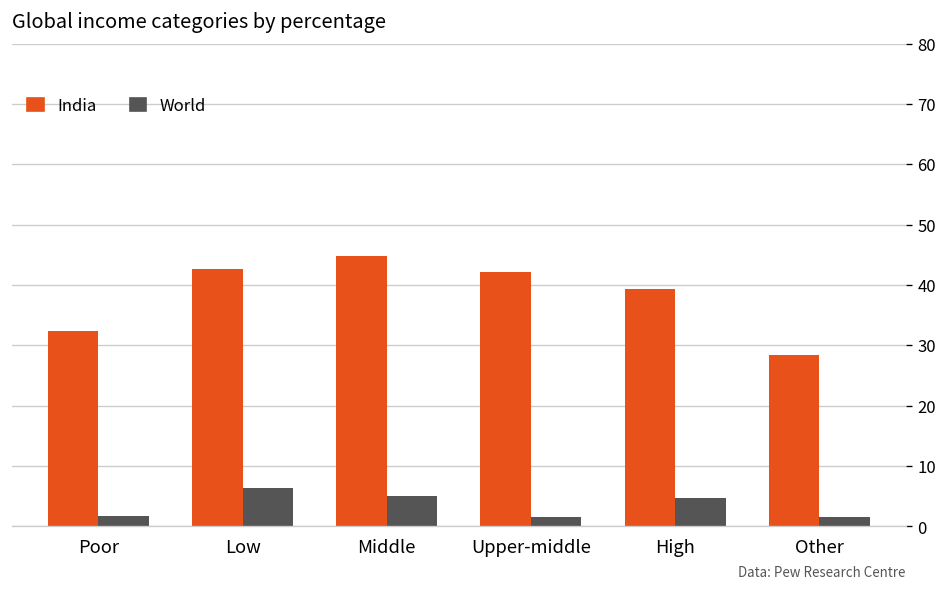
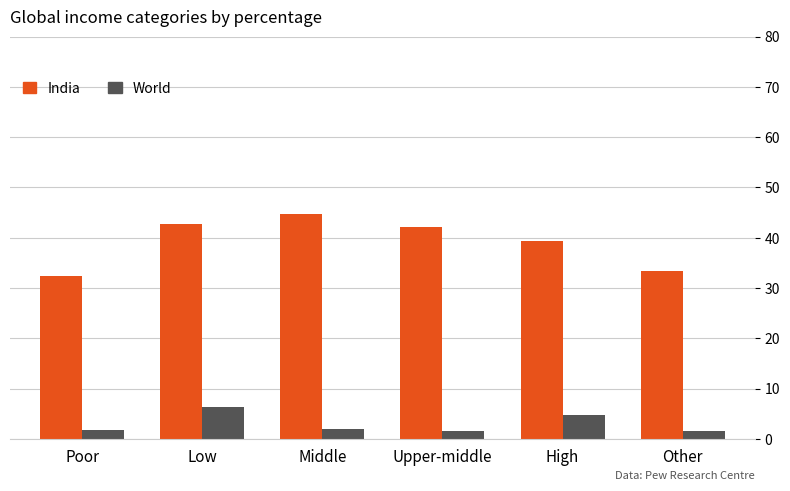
World, Middle: 5 -> 2
India, Other: 28 -> 33
